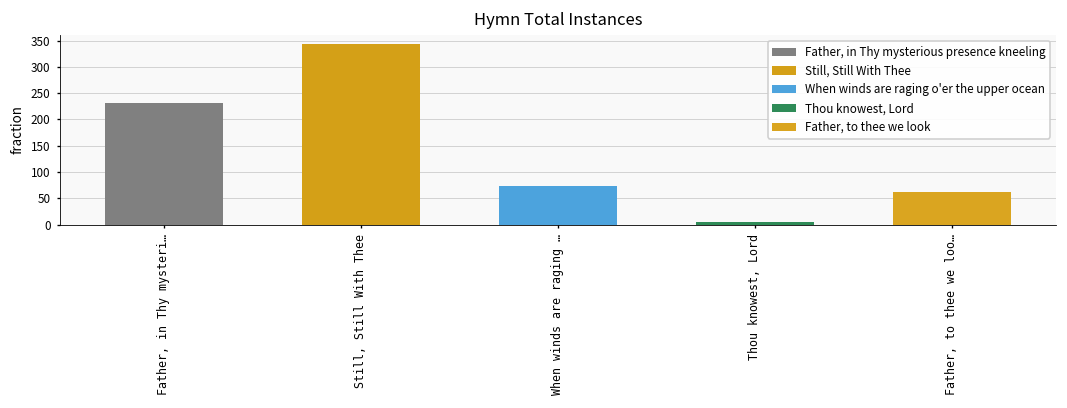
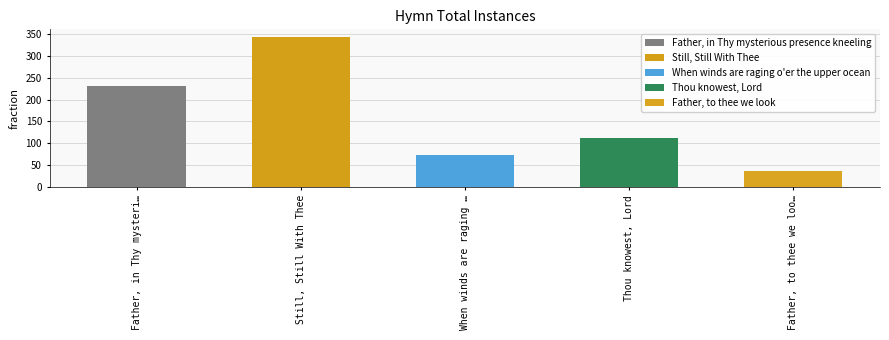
Thou knowest, Lord: 10 -> 110
Father, to thee we loo…: 60 -> 40
